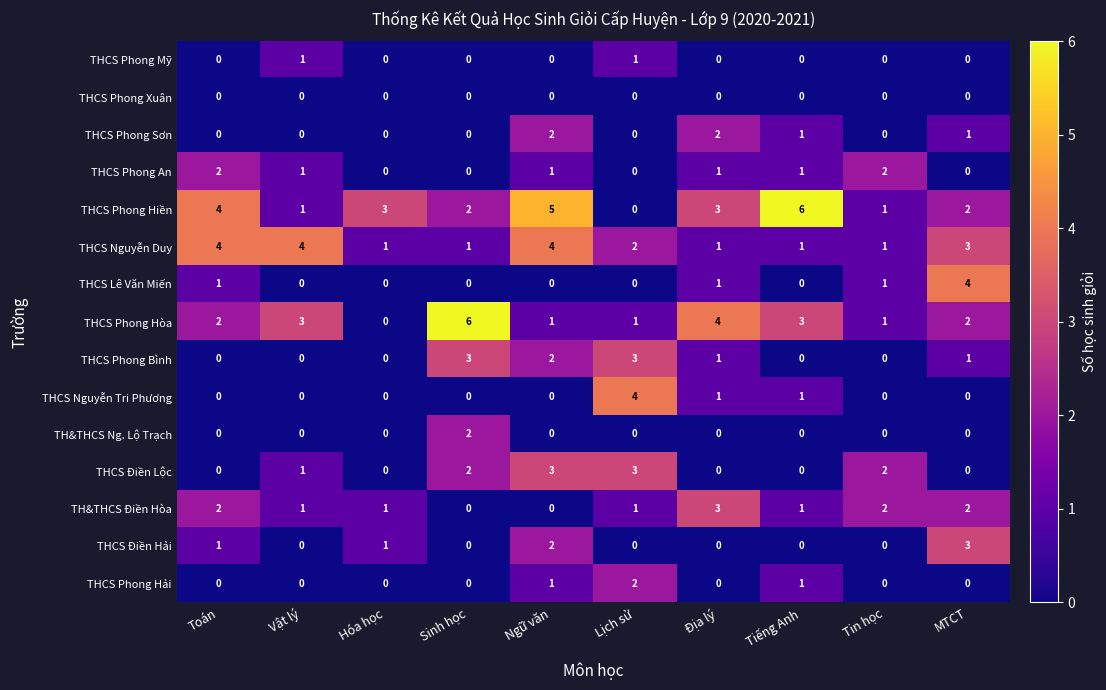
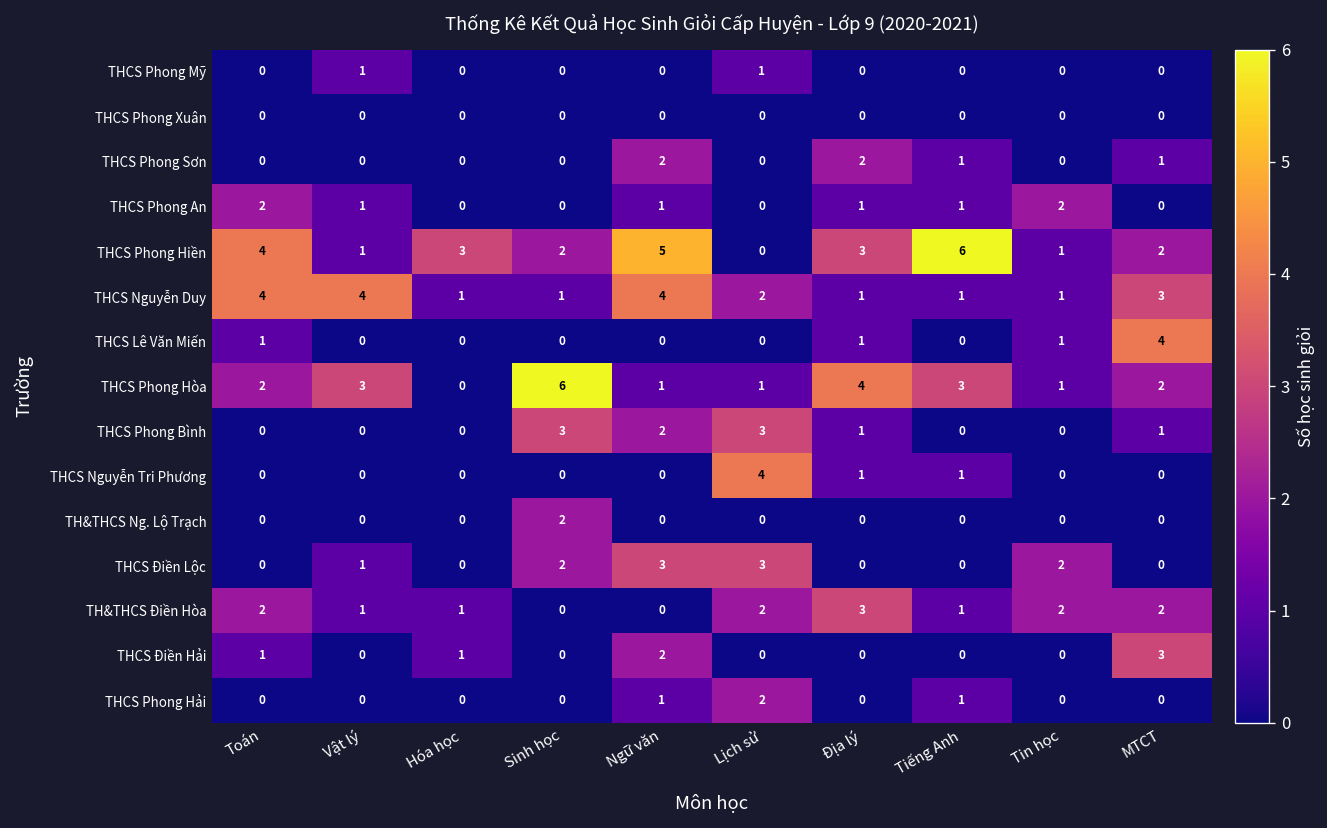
TH&THCS Điền Hòa, Lịch sử: 1 -> 2
